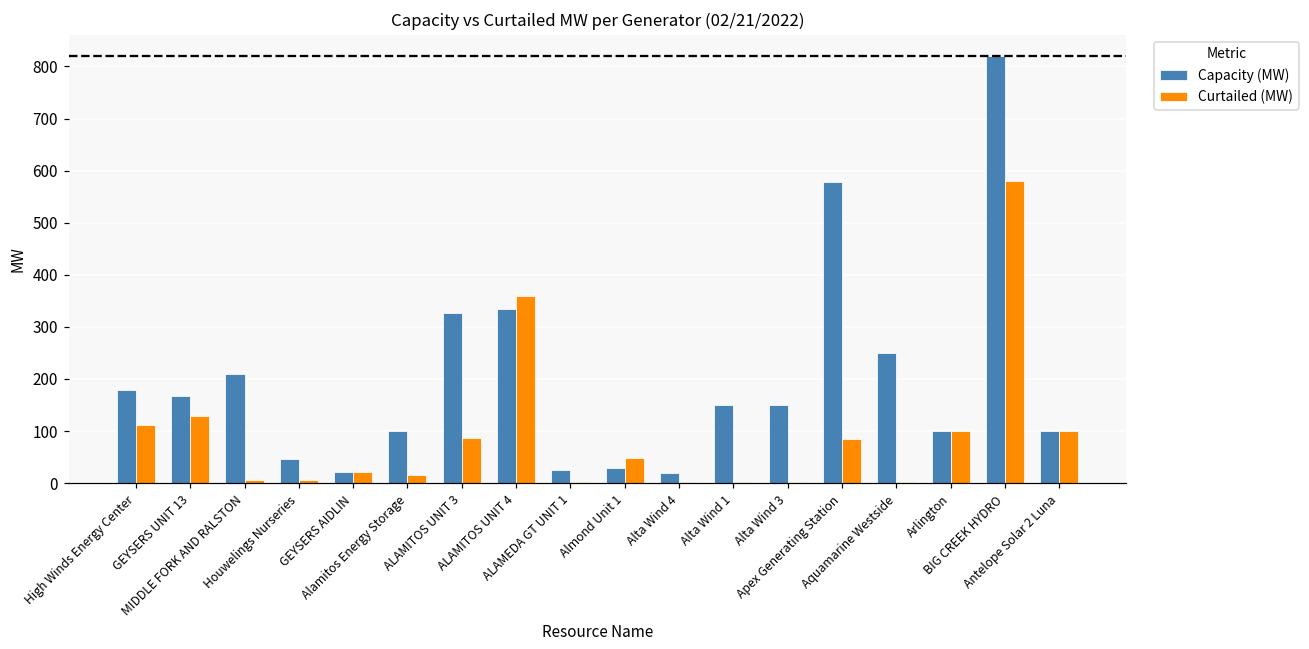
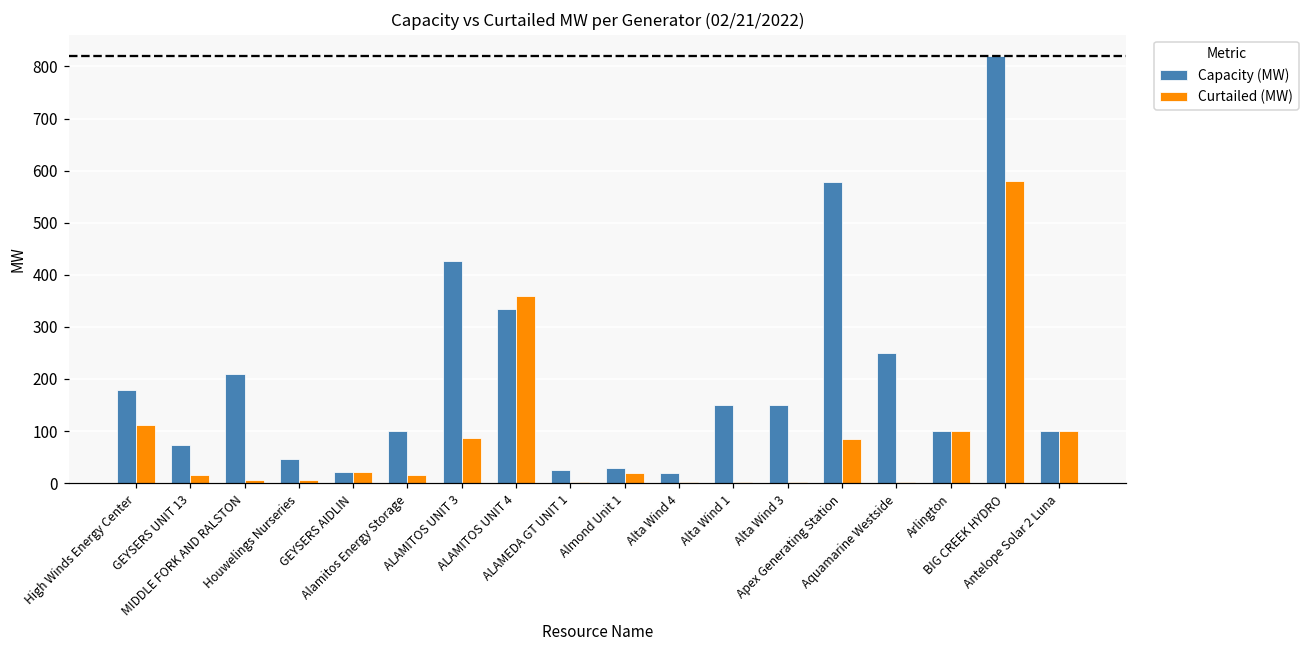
Capacity (MW), GEYSERS UNIT 13: 170 -> 70
Curtailed (MW), GEYSERS UNIT 13: 130 -> 20
Capacity (MW), ALAMITOS UNIT 3: 330 -> 430
Curtailed (MW), Almond Unit 1: 50 -> 20
